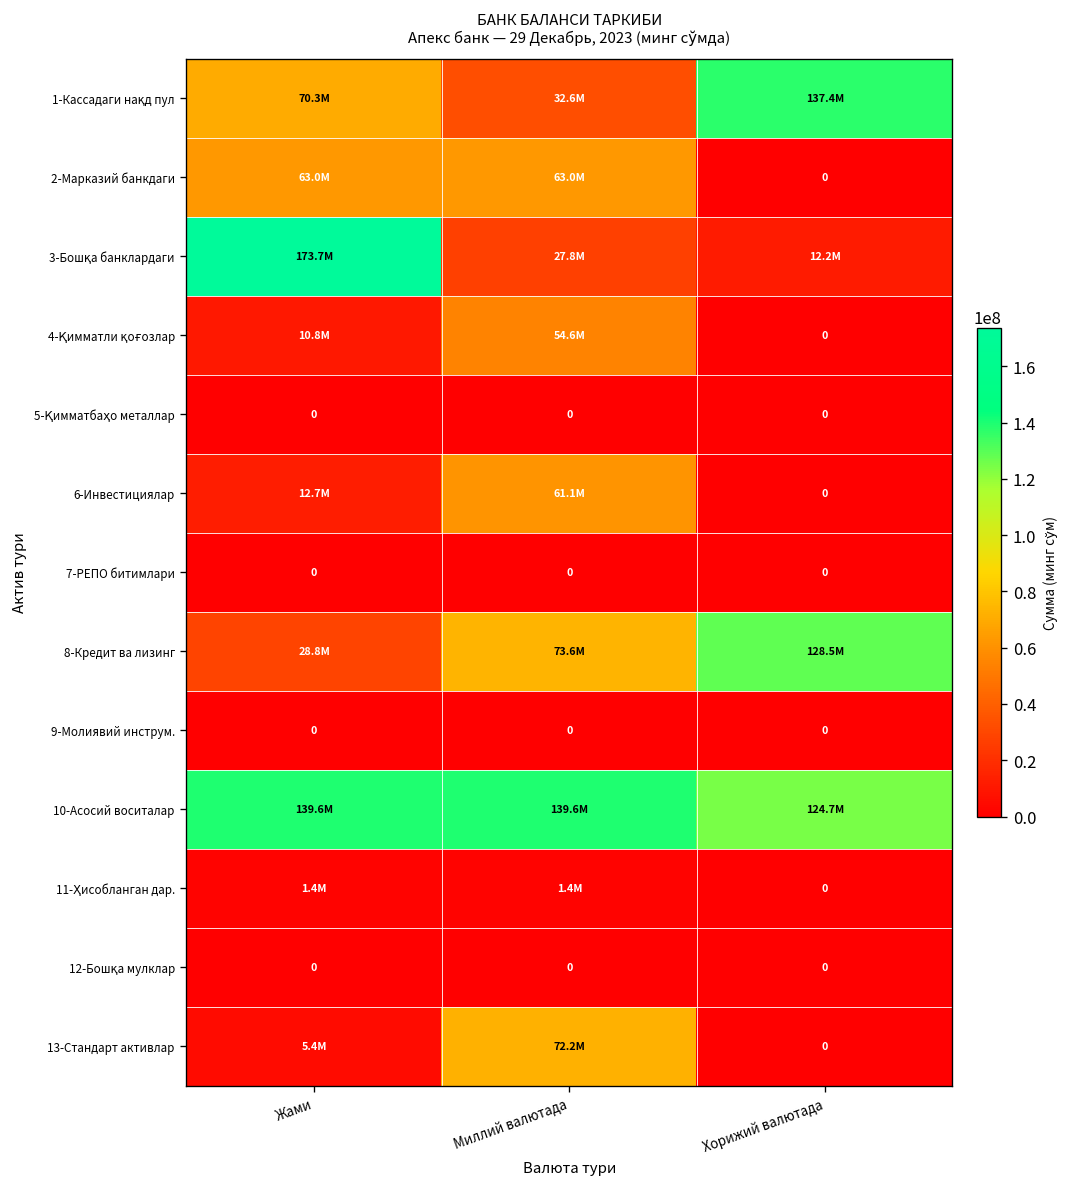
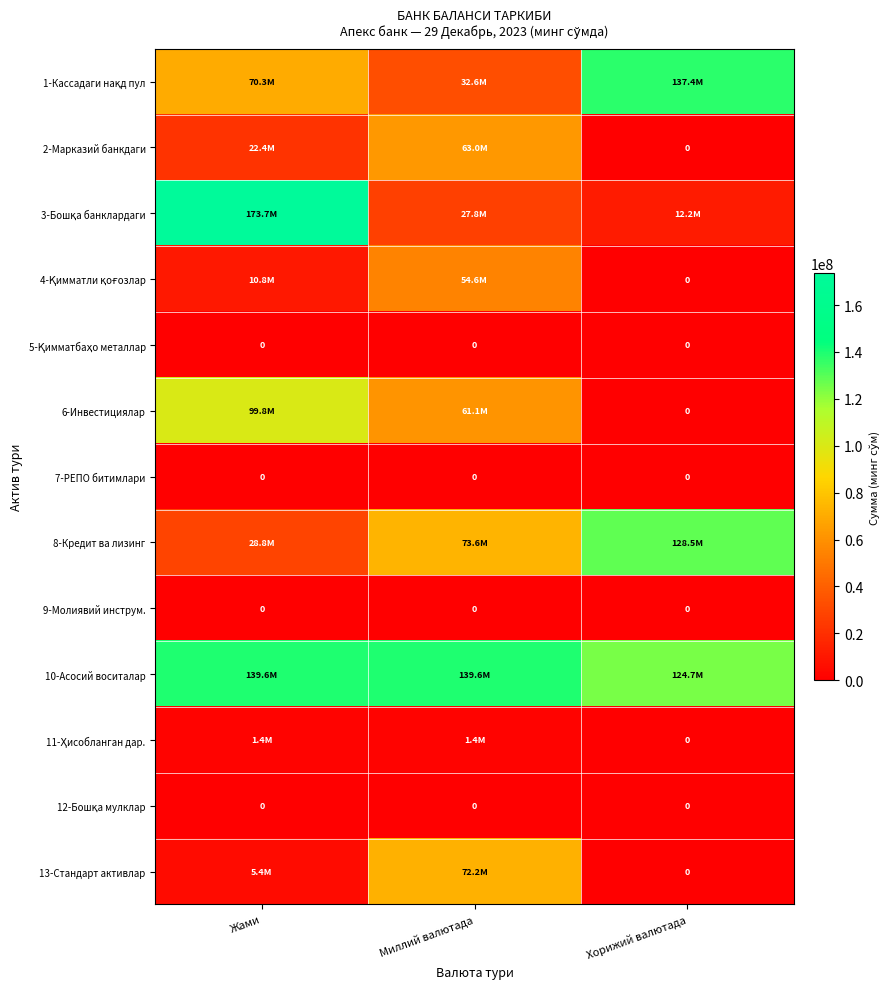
2-Марказий банкдаги, Жами: 63.0M -> 22.4M
6-Инвестициялар, Жами: 12.7M -> 99.8M
